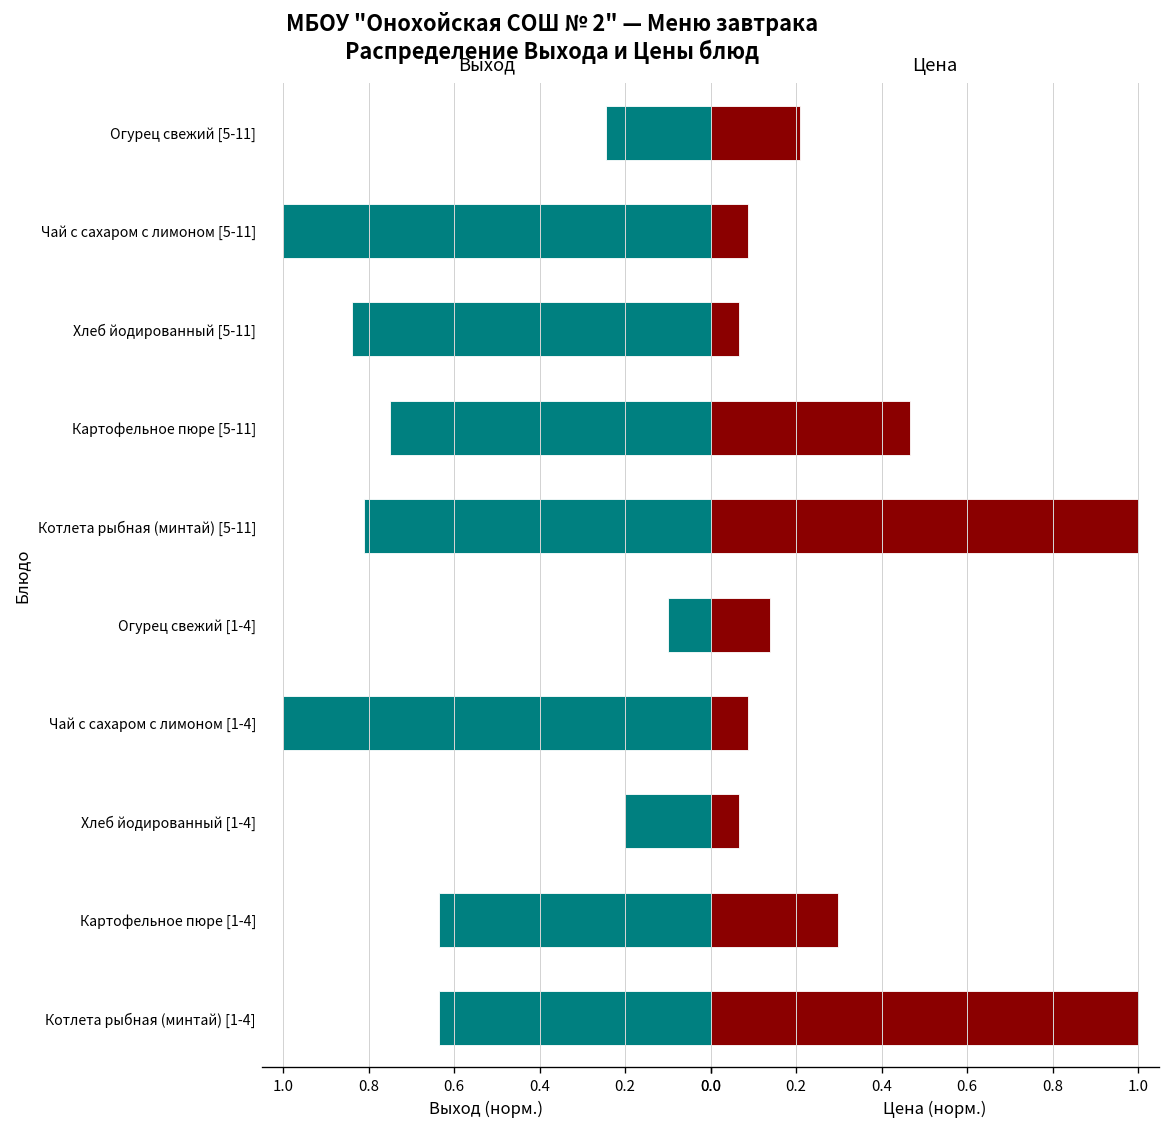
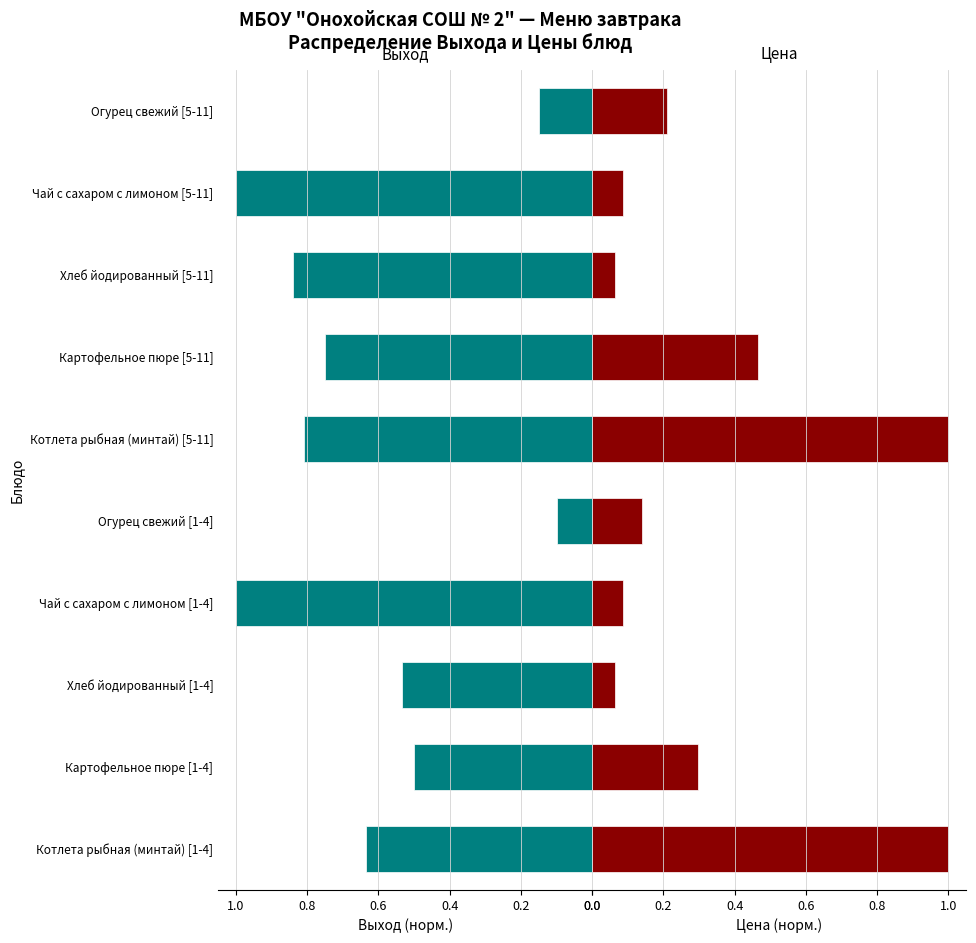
Выход, Огурец свежий [5-11]: 0.25 -> 0.15
Выход, Хлеб йодированный [1-4]: 0.20 -> 0.54
Выход, Картофельное пюре [1-4]: 0.64 -> 0.50
